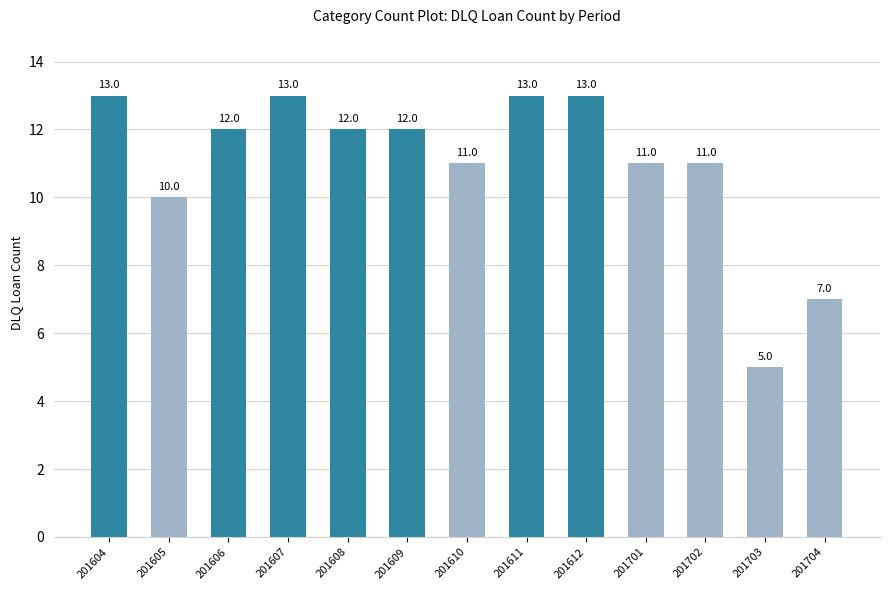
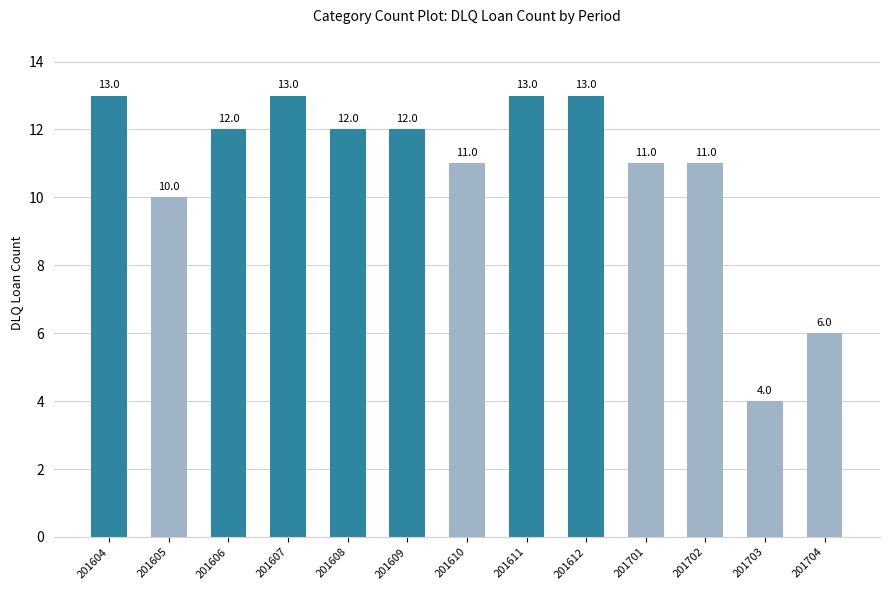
201703: 5.0 -> 4.0
201704: 7.0 -> 6.0
